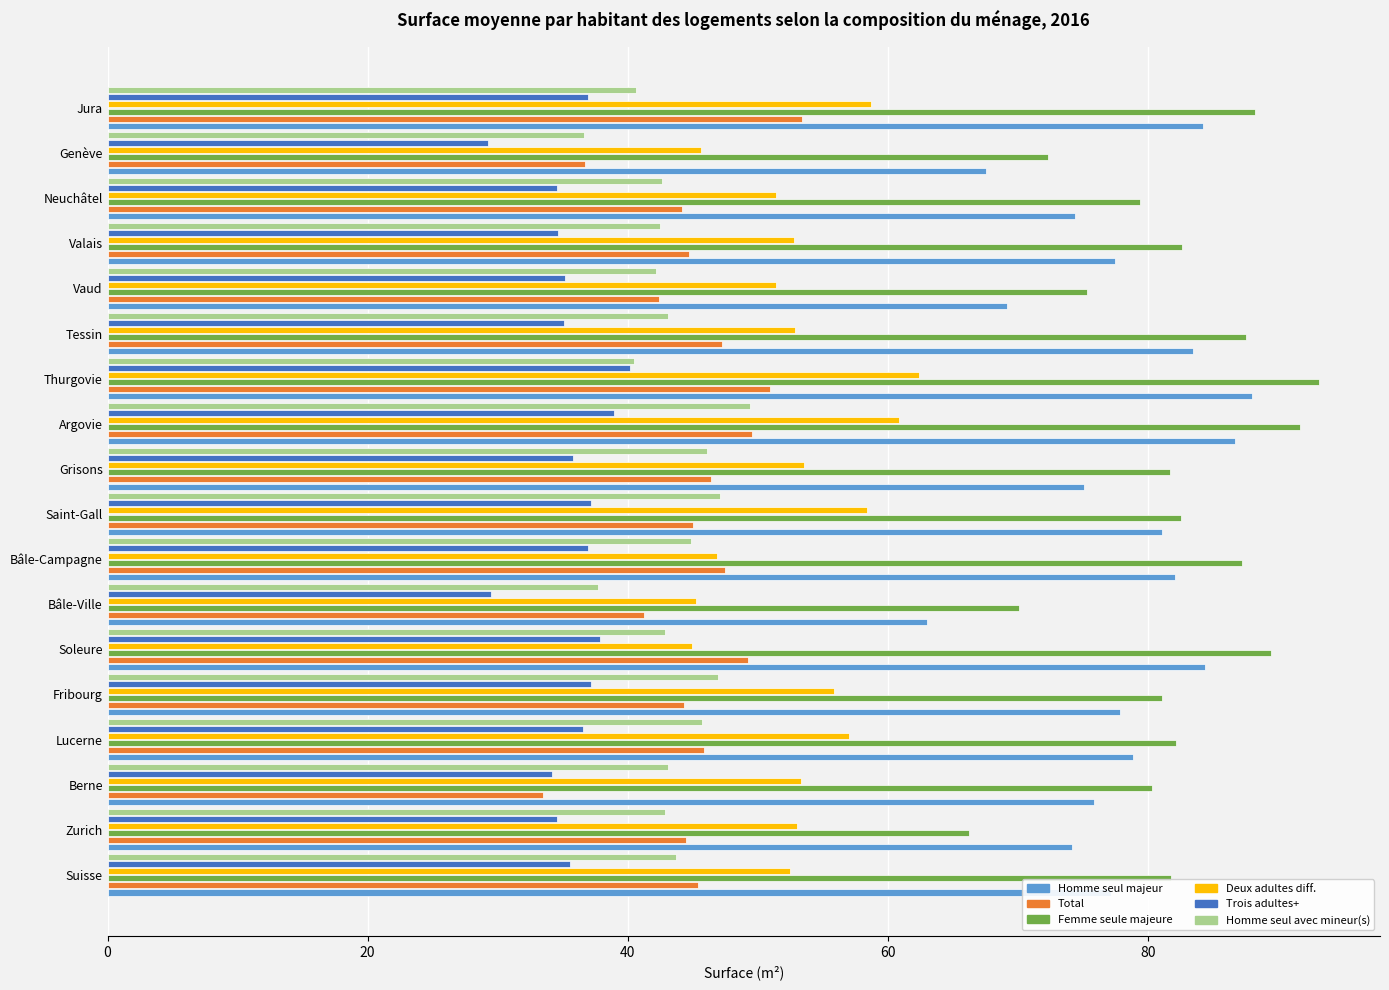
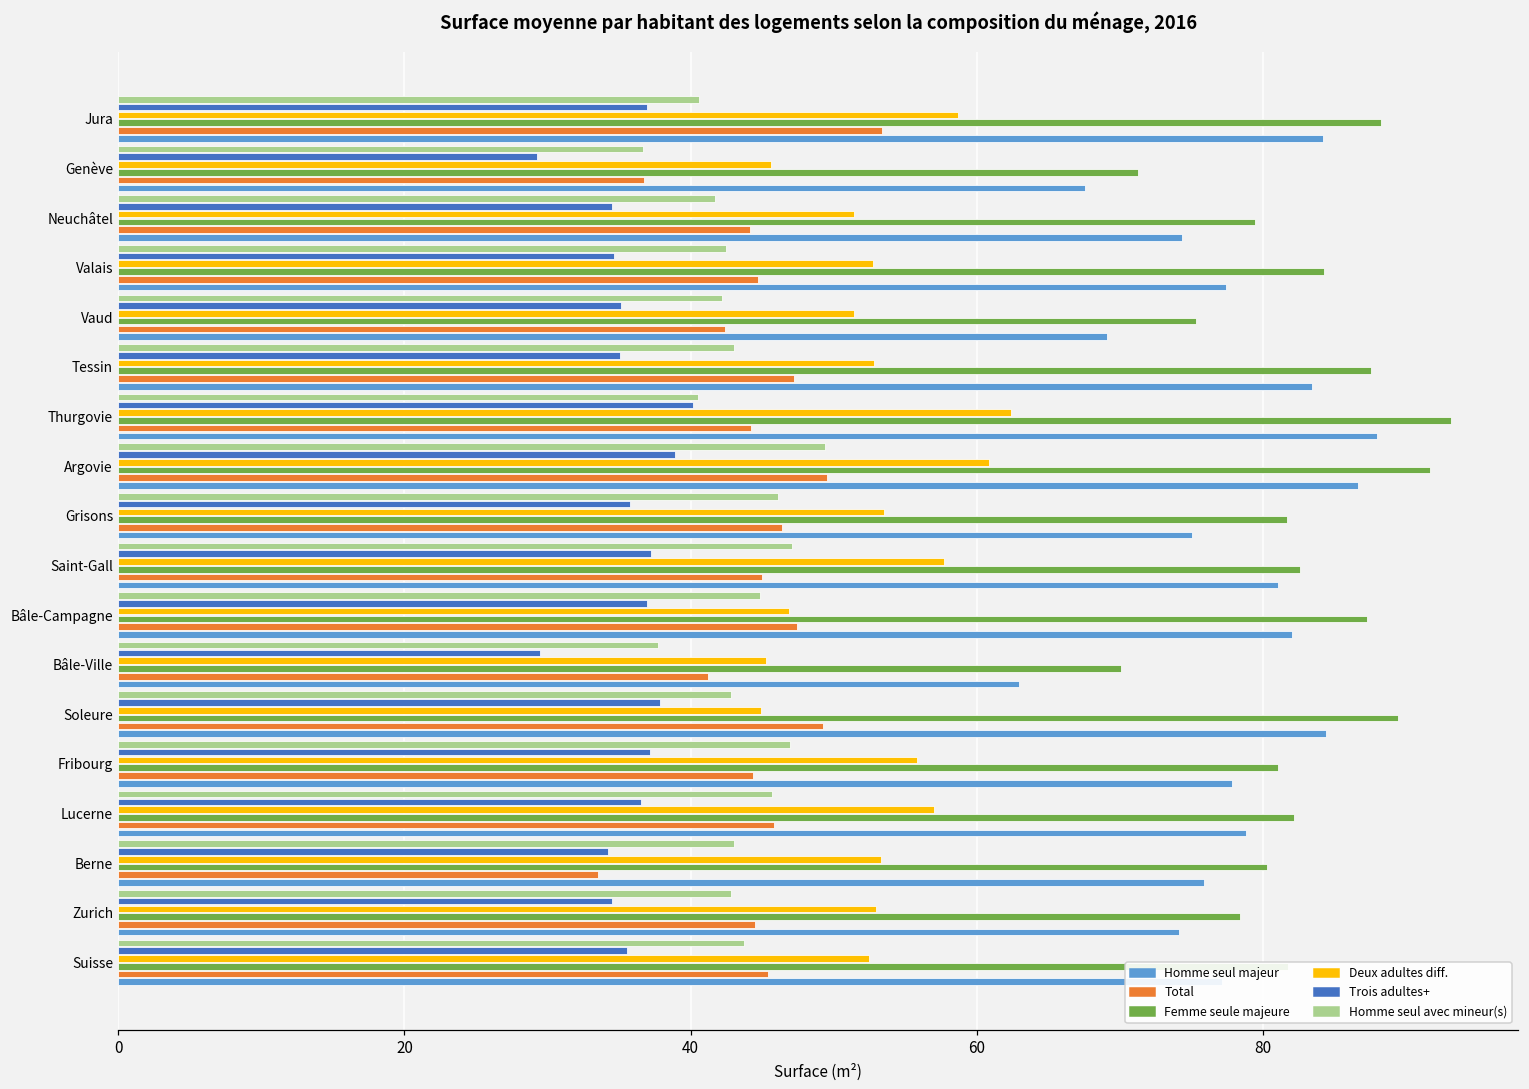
Femme seule majeure, Genève: 72.3 -> 71.3
Homme seul avec mineur(s), Neuchâtel: 42.6 -> 41.7
Femme seule majeure, Valais: 82.7 -> 84.3
Total, Thurgovie: 50.9 -> 44.2
Deux adultes diff., Saint-Gall: 58.4 -> 57.7
Femme seule majeure, Zurich: 66.2 -> 78.4
